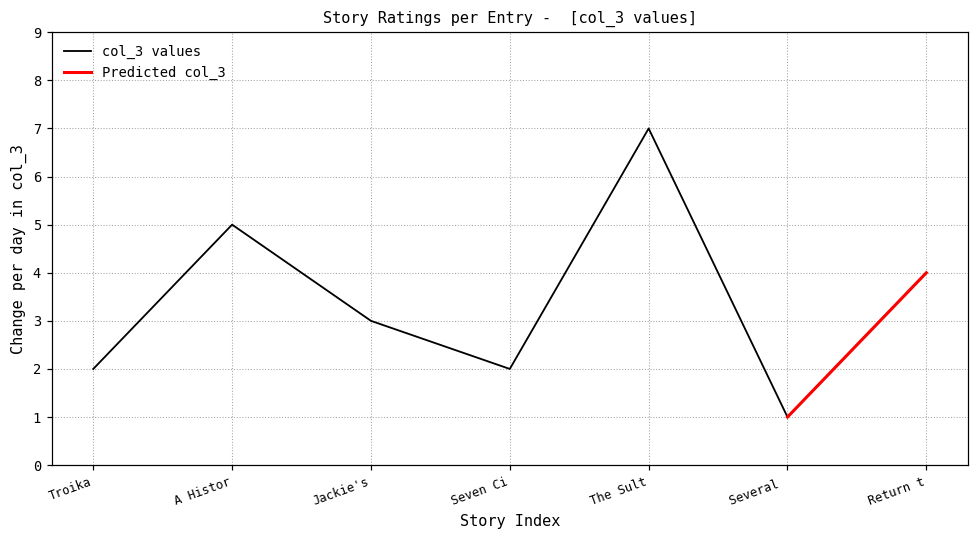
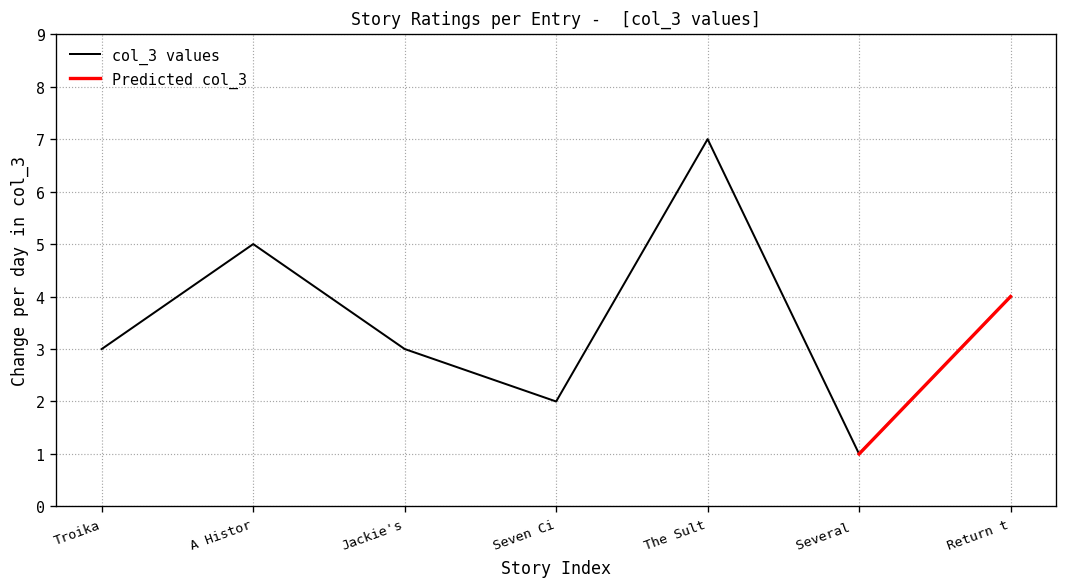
col_3 values, Troika: 2 -> 3
